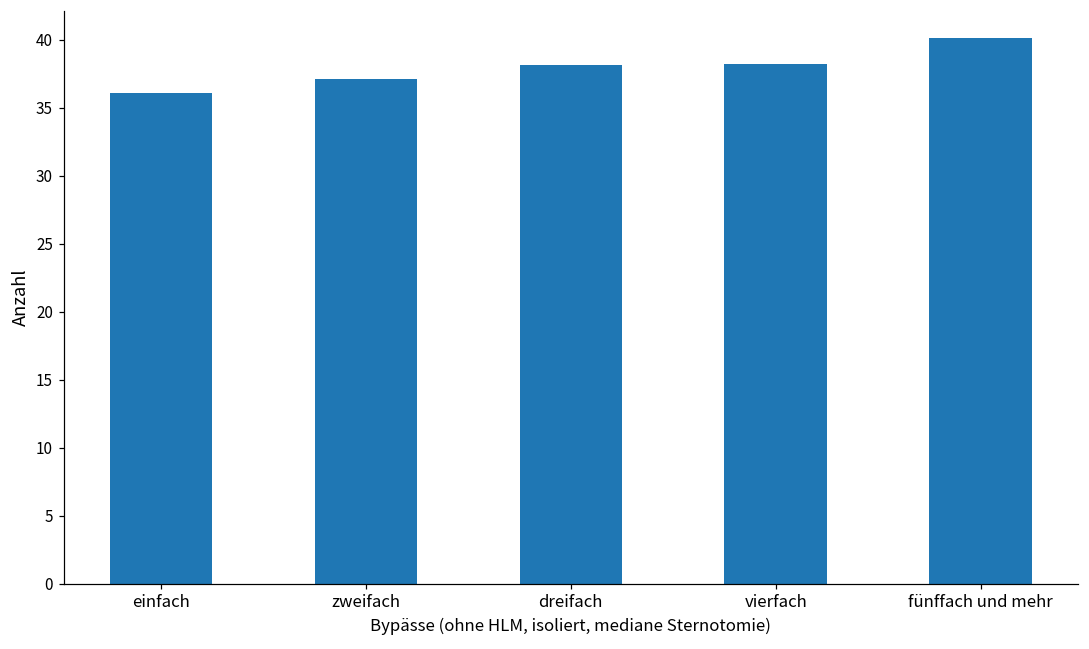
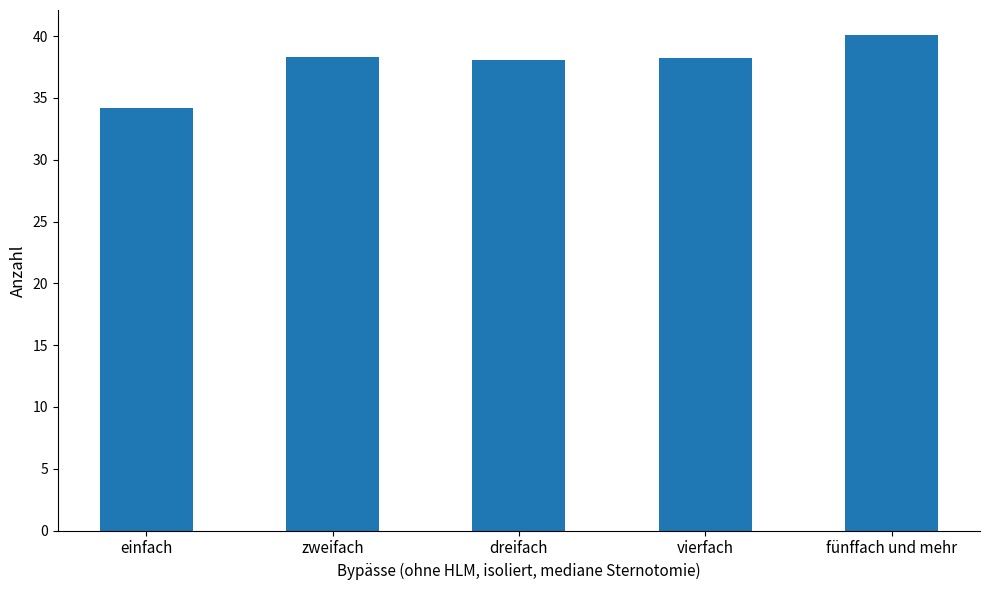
einfach: 36.1 -> 34.2
zweifach: 37.1 -> 38.3
